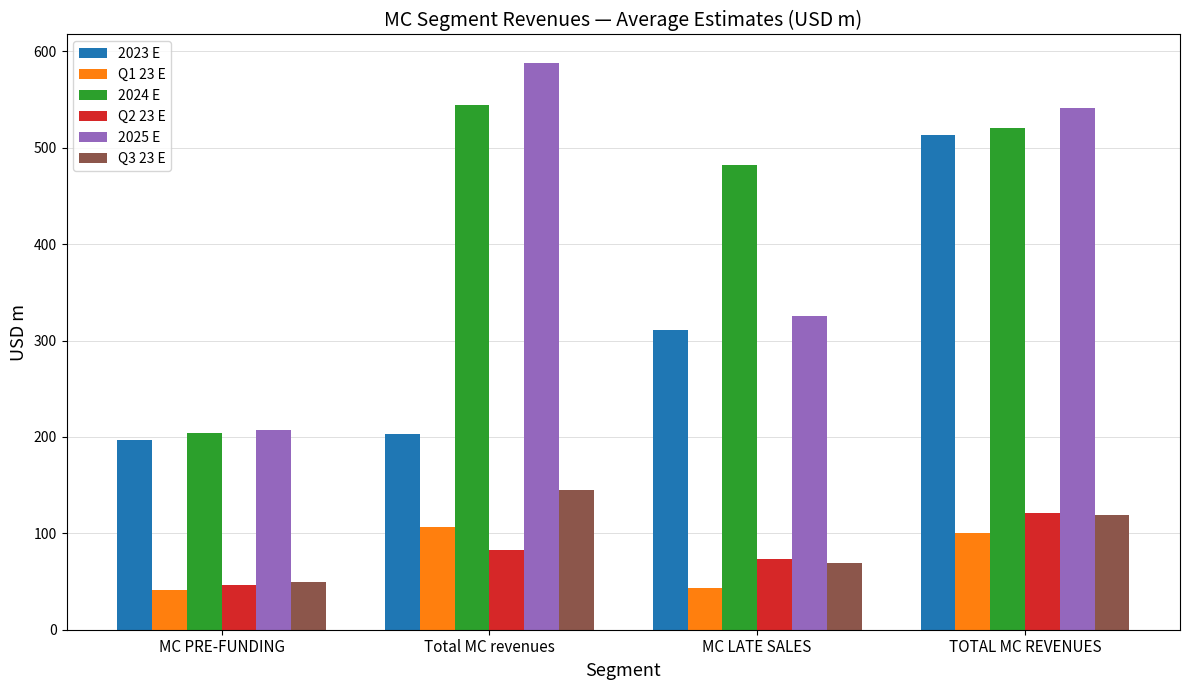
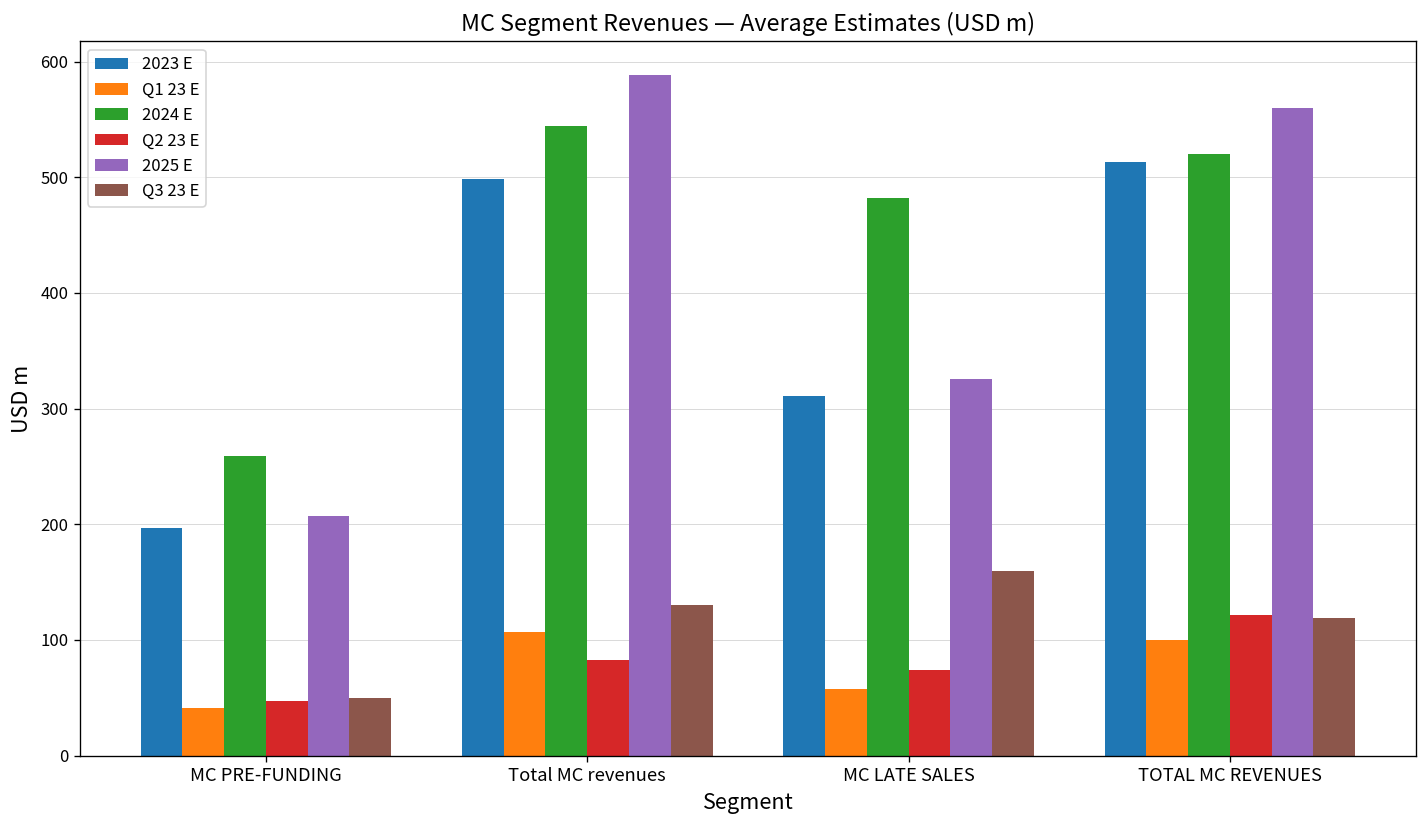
2024 E, MC PRE-FUNDING: 200 -> 260
2023 E, Total MC revenues: 200 -> 500
Q3 23 E, Total MC revenues: 140 -> 130
Q1 23 E, MC LATE SALES: 40 -> 60
Q3 23 E, MC LATE SALES: 70 -> 160
2025 E, TOTAL MC REVENUES: 540 -> 560
